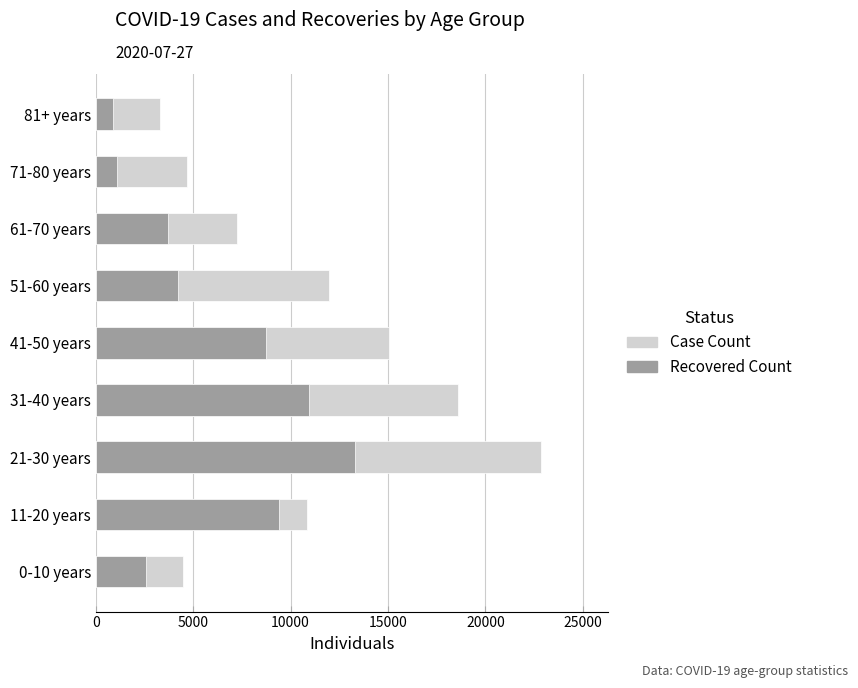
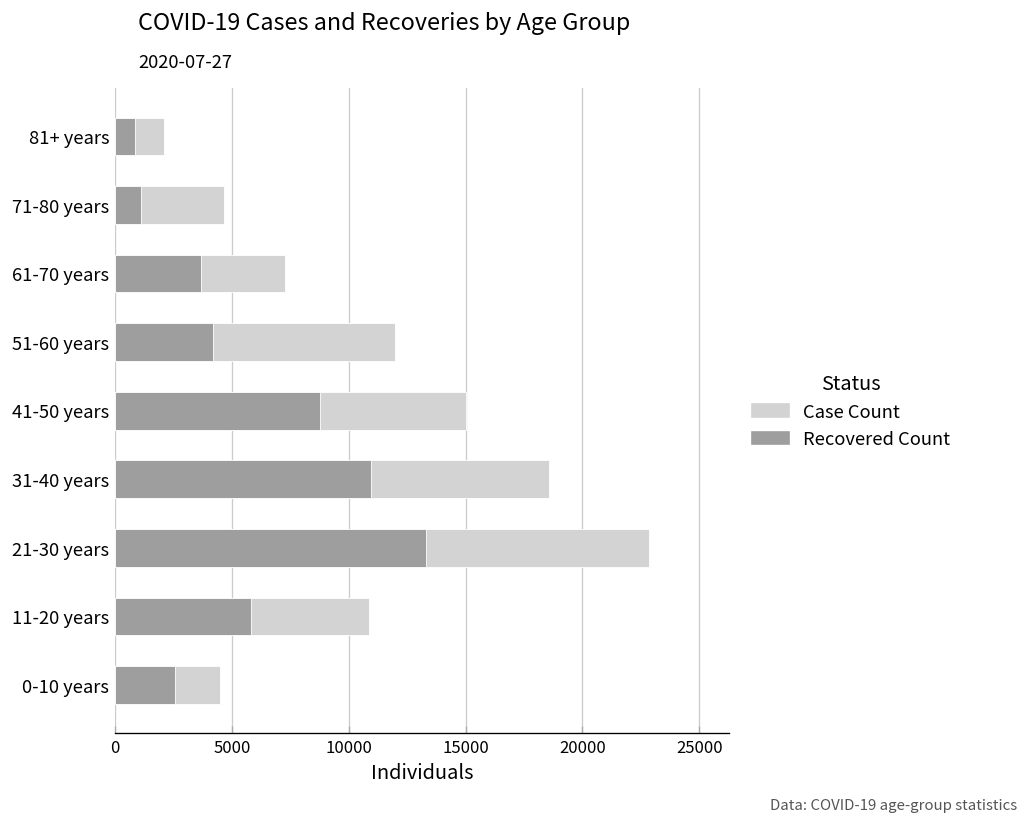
Case Count, 81+ years: 3300 -> 2100
Recovered Count, 11-20 years: 9400 -> 5800
